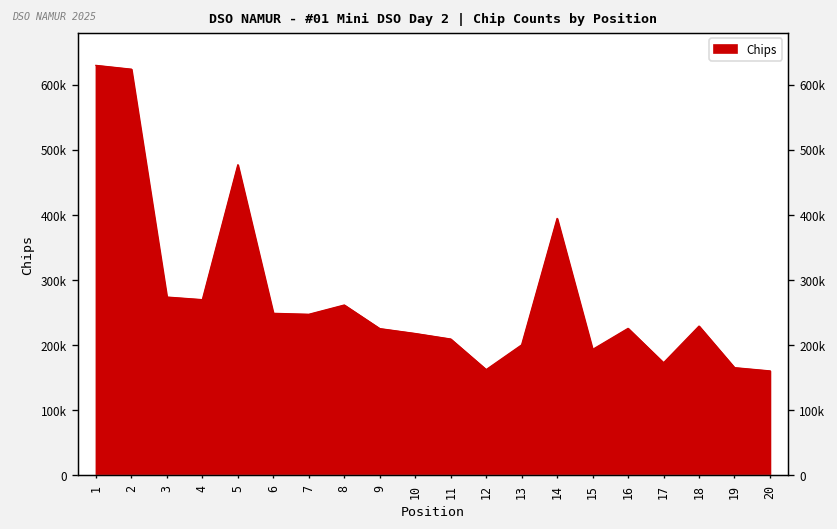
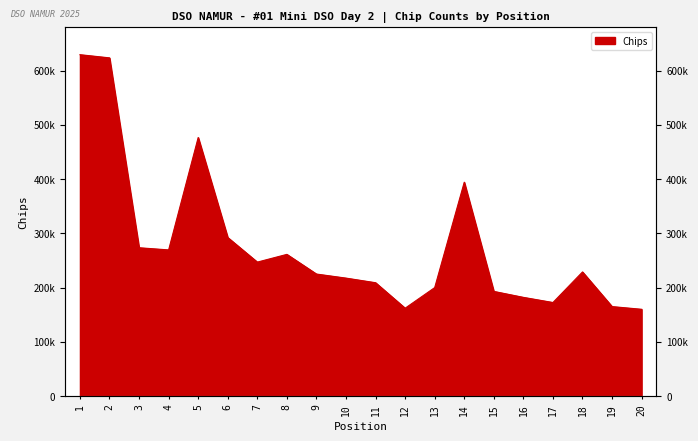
6: 250000 -> 290000
16: 230000 -> 180000
